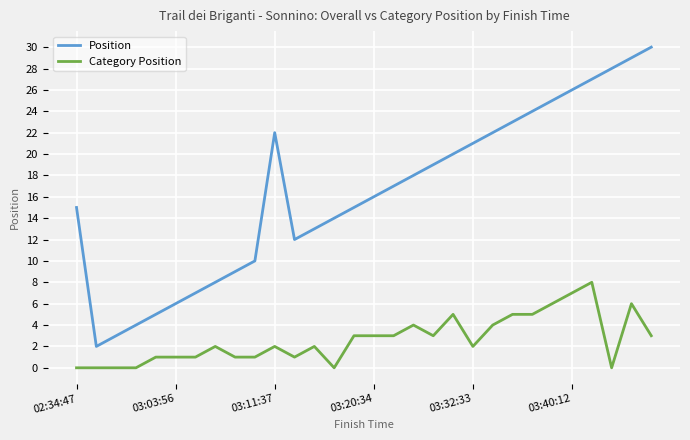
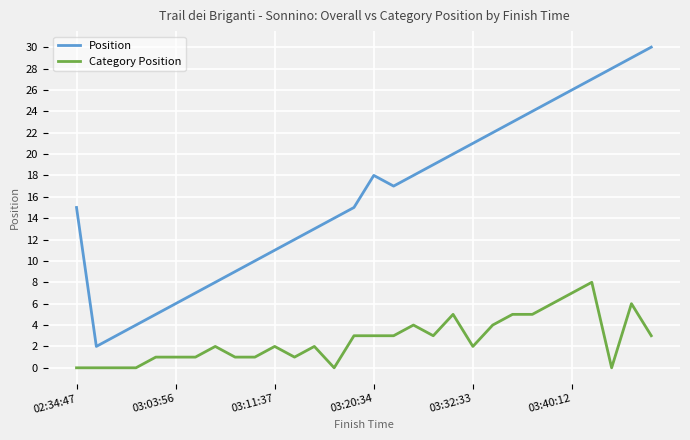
Position, 03:11:37: 22 -> 11
Position, 03:20:34: 16 -> 18
